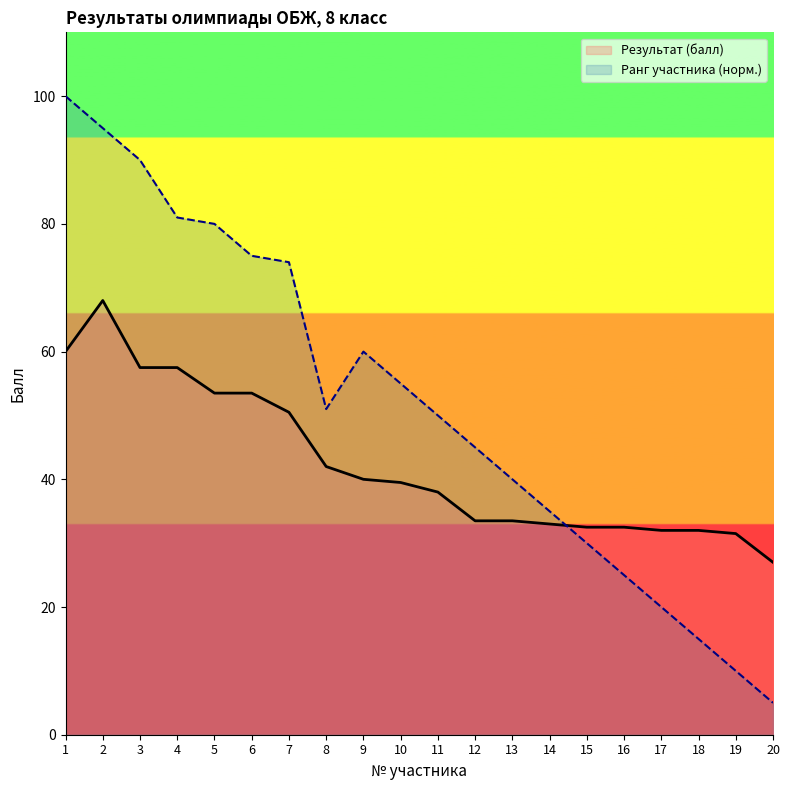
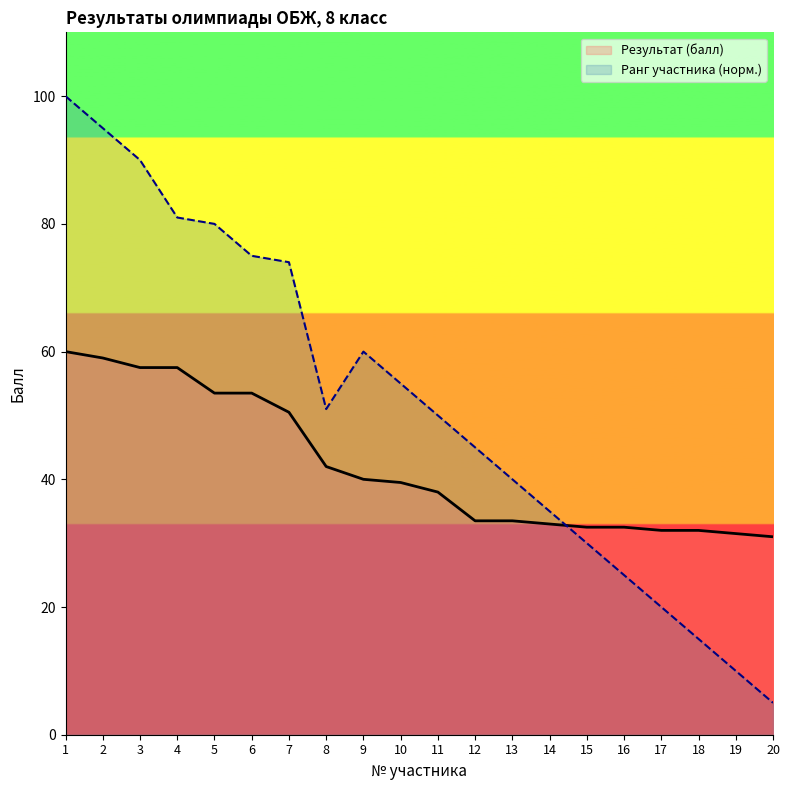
Результат (балл), 2: 68 -> 59
Результат (балл), 20: 27 -> 31
